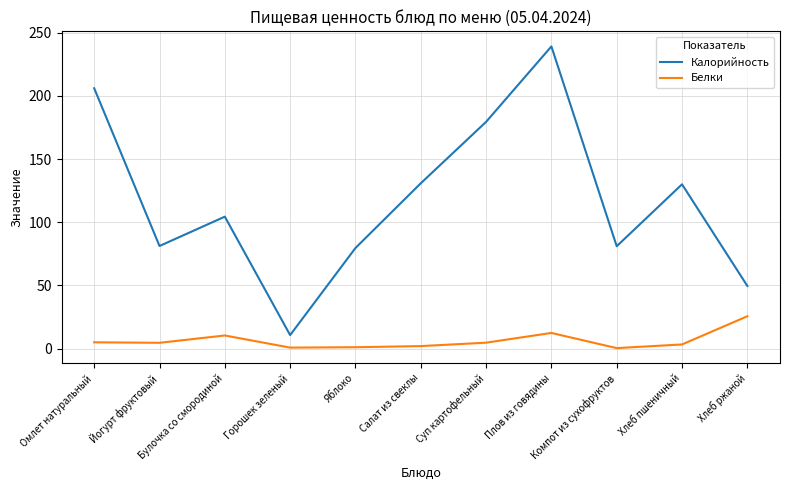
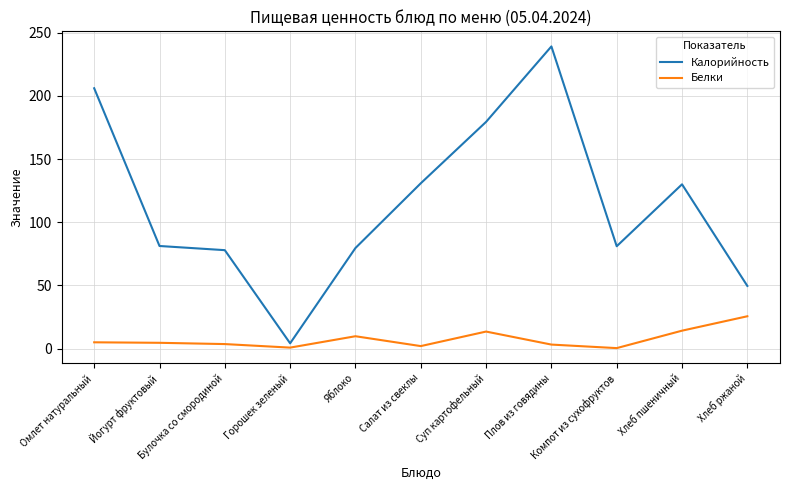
Калорийность, Булочка со смородиной: 104 -> 78
Белки, Булочка со смородиной: 10 -> 4
Калорийность, Горошек зеленый: 11 -> 4
Белки, Яблоко: 1 -> 10
Белки, Суп картофельный: 5 -> 14
Белки, Плов из говядины: 12 -> 3
Белки, Хлеб пшеничный: 3 -> 14
